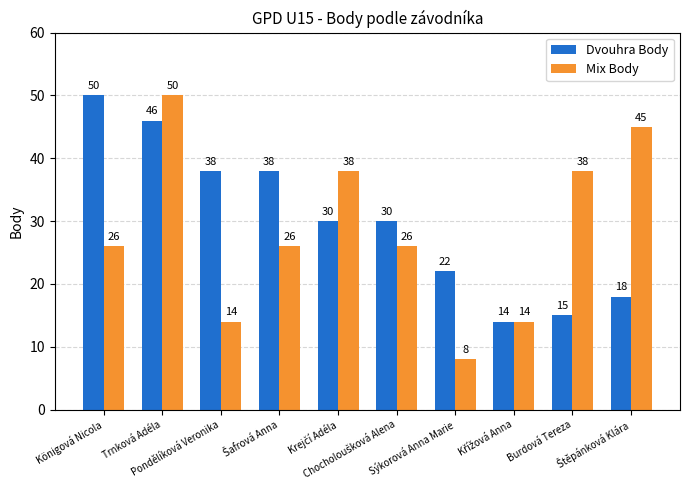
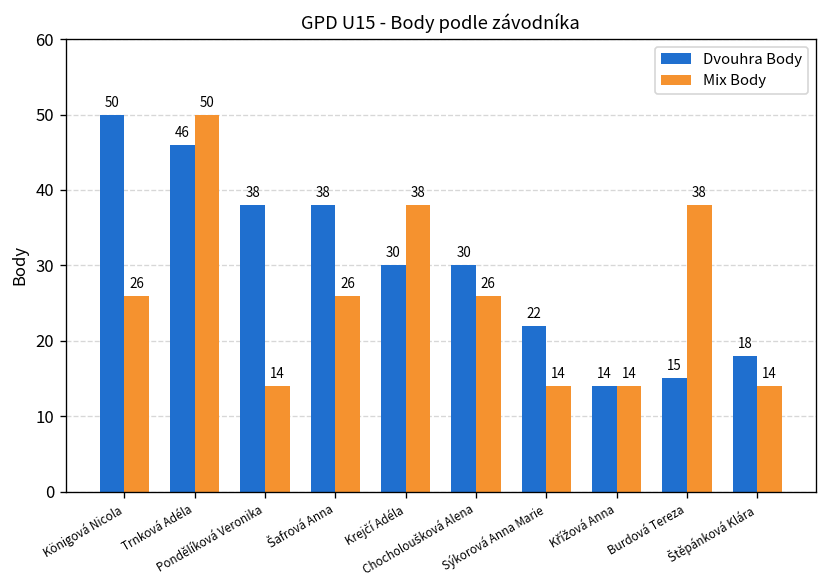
Mix Body, Sýkorová Anna Marie: 8 -> 14
Mix Body, Štěpánková Klára: 45 -> 14
